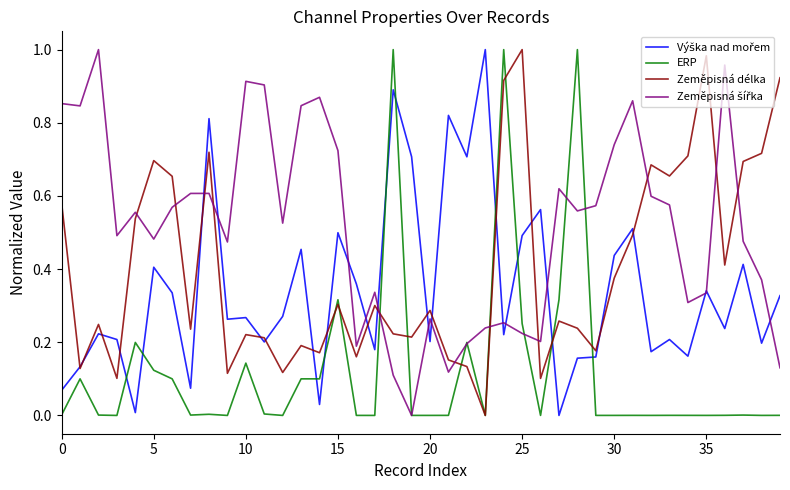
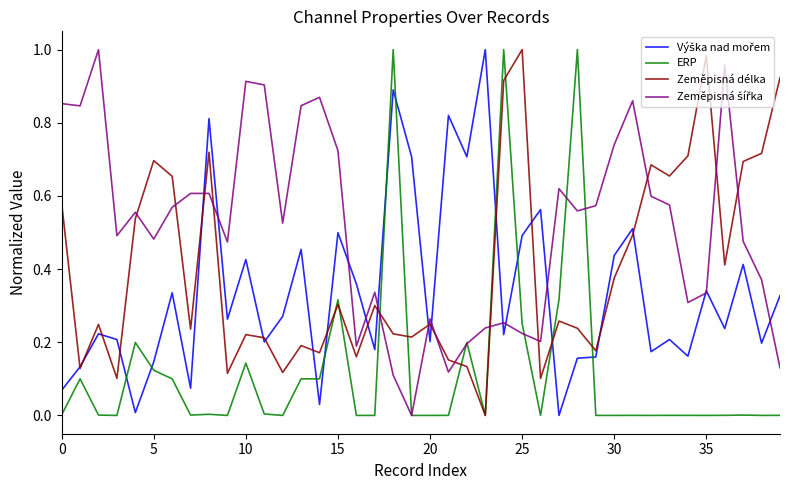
Výška nad mořem, 5: 0.41 -> 0.15
Výška nad mořem, 10: 0.27 -> 0.43
Zeměpisná délka, 20: 0.29 -> 0.25
